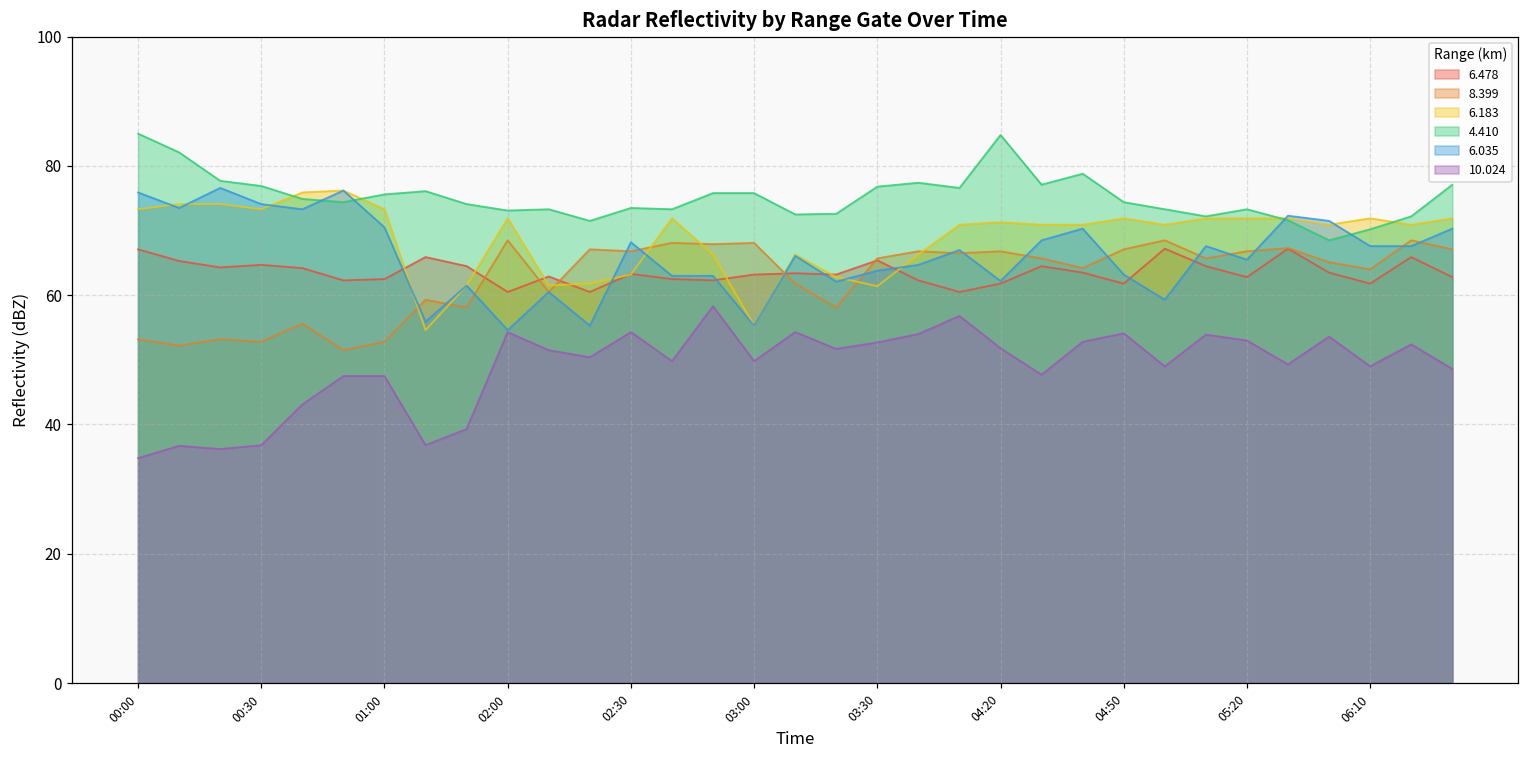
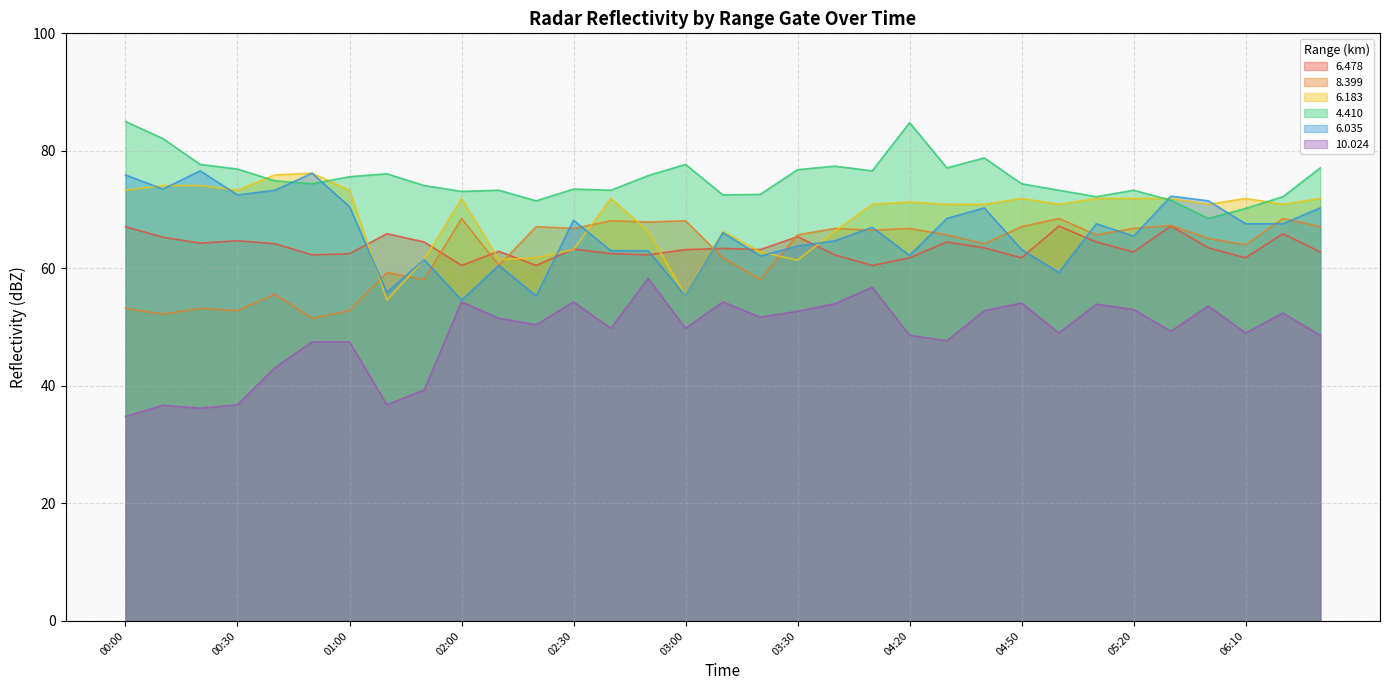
6.035, 00:30: 74 -> 73
4.410, 03:00: 76 -> 78
10.024, 04:20: 52 -> 49
